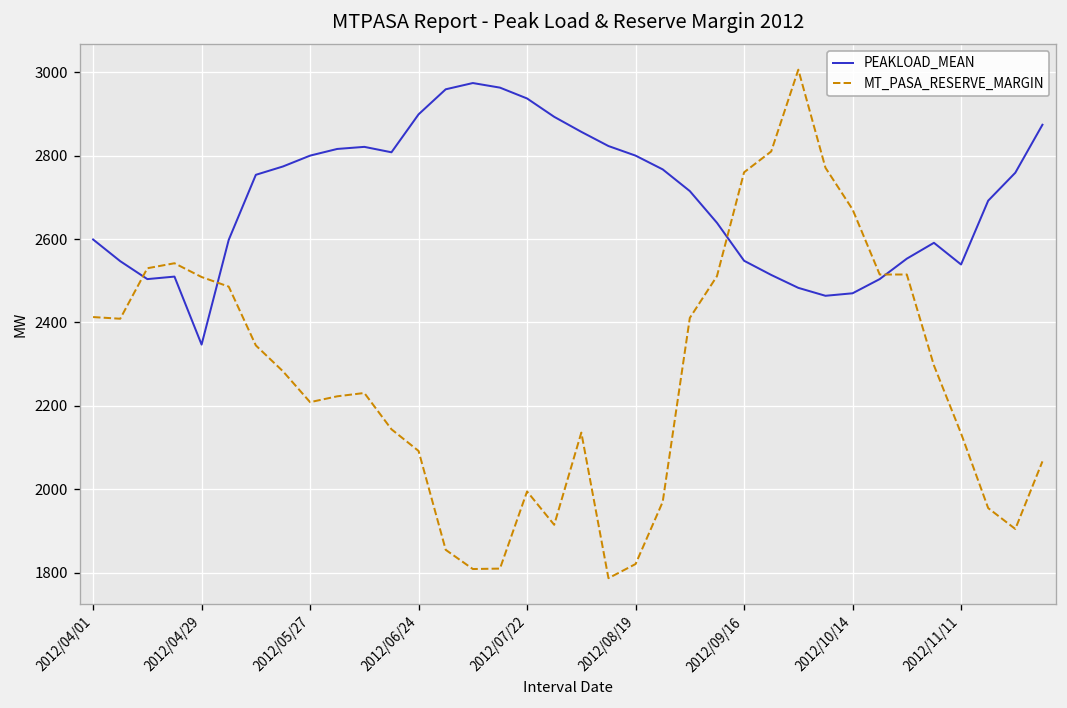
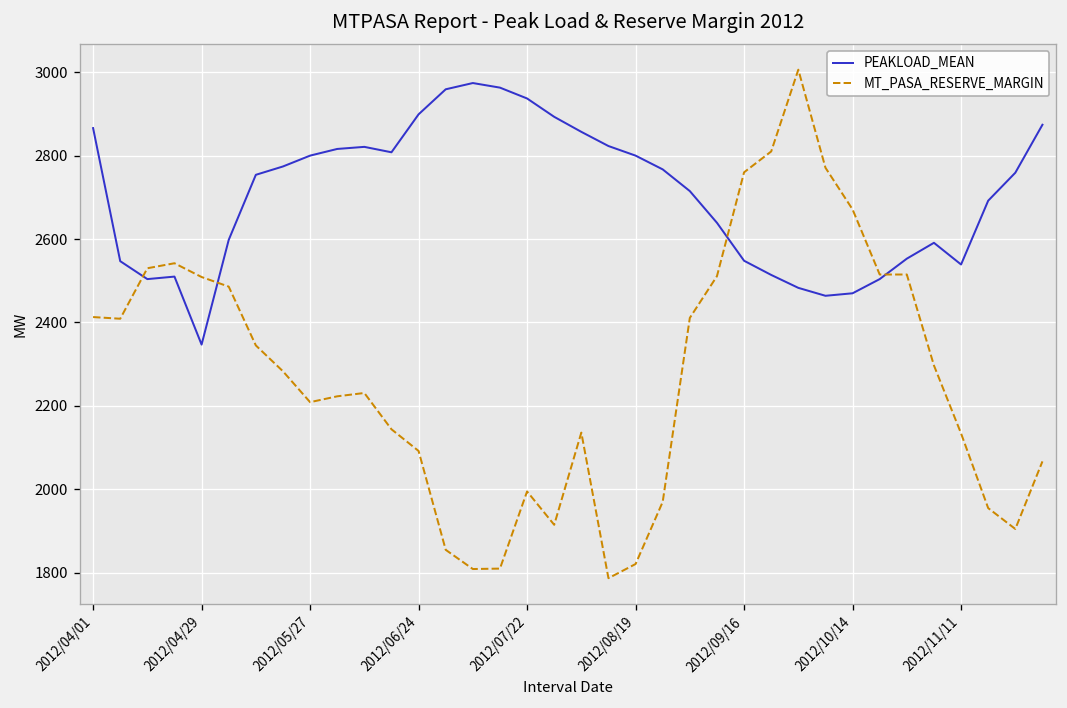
PEAKLOAD_MEAN, 2012/04/01: 2600 -> 2870
